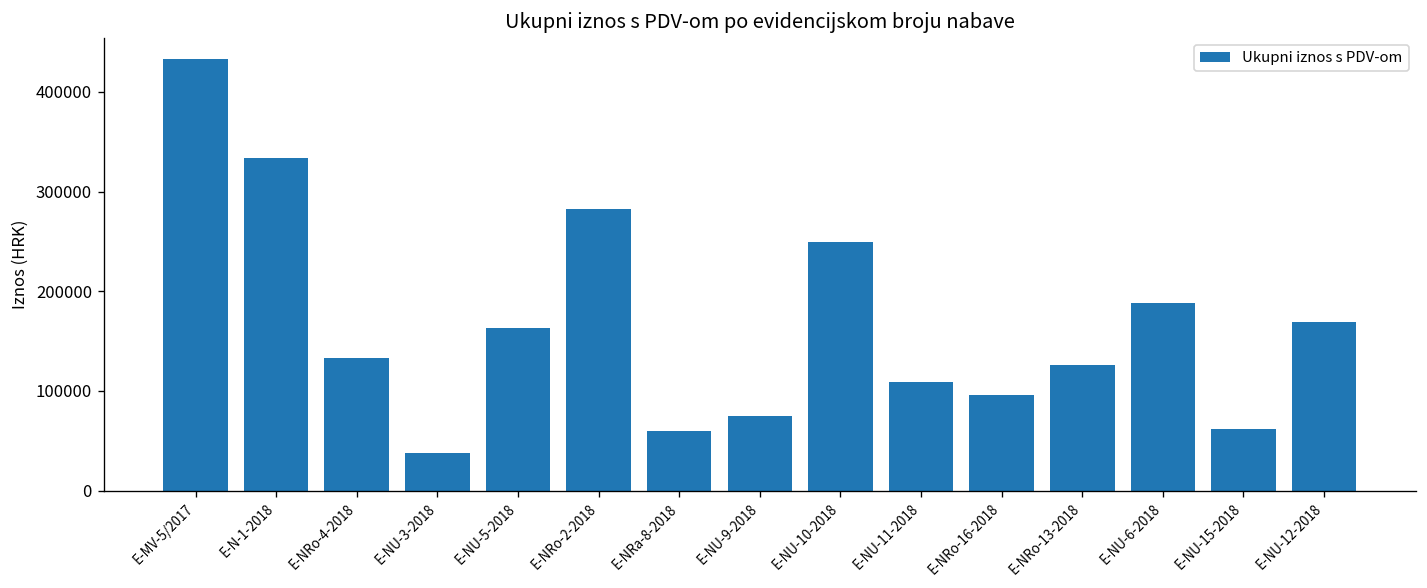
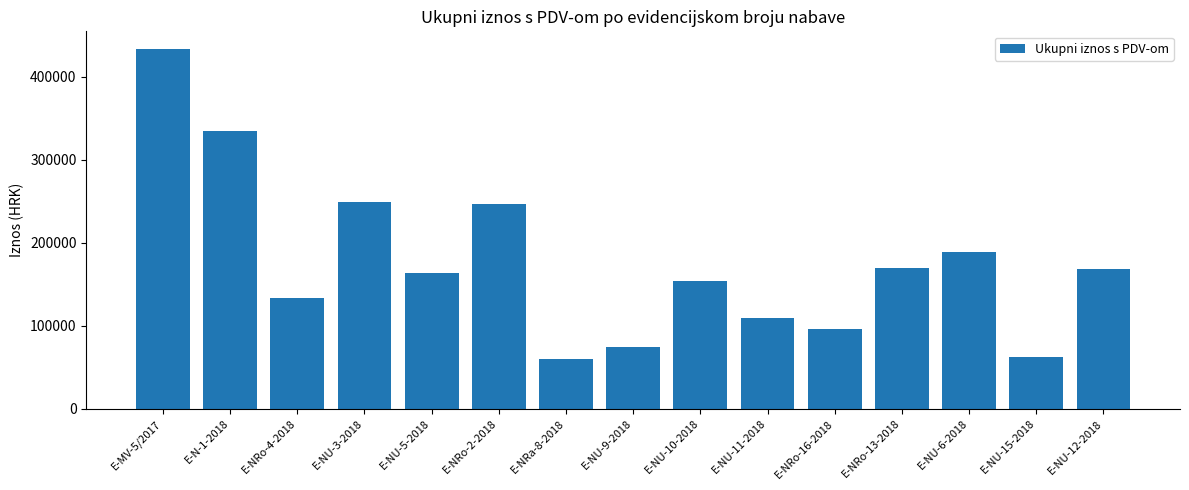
E-NU-3-2018: 40000 -> 250000
E-NRo-2-2018: 280000 -> 250000
E-NU-10-2018: 250000 -> 150000
E-NRo-13-2018: 130000 -> 170000
